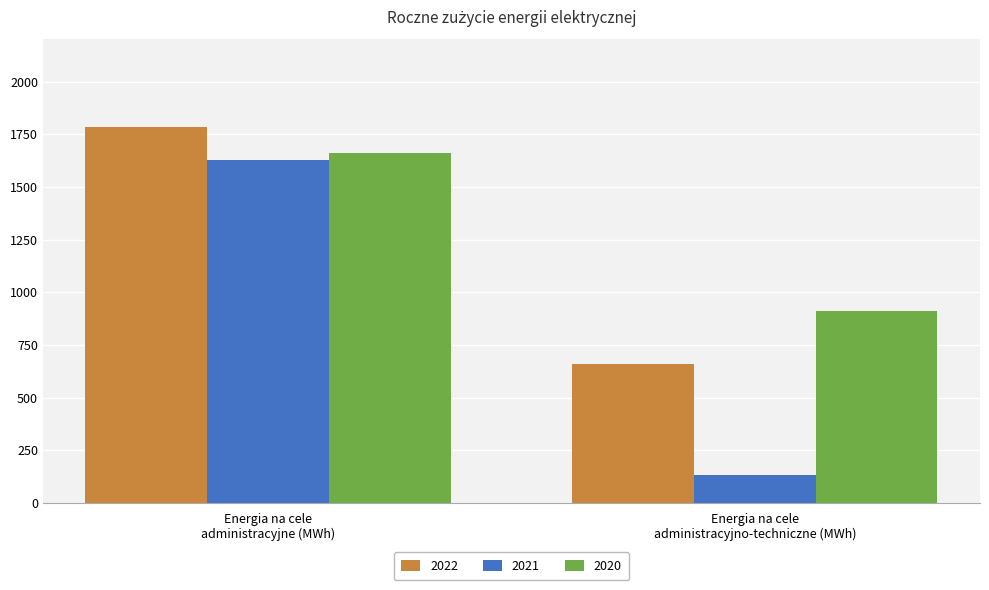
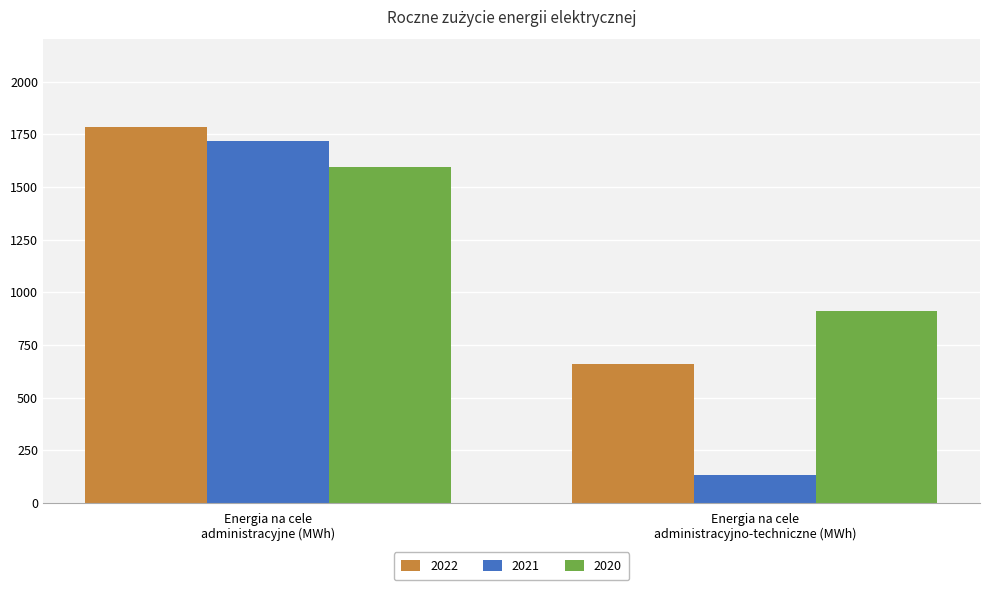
2021, Energia na cele administracyjne (MWh): 1630 -> 1720
2020, Energia na cele administracyjne (MWh): 1660 -> 1590
